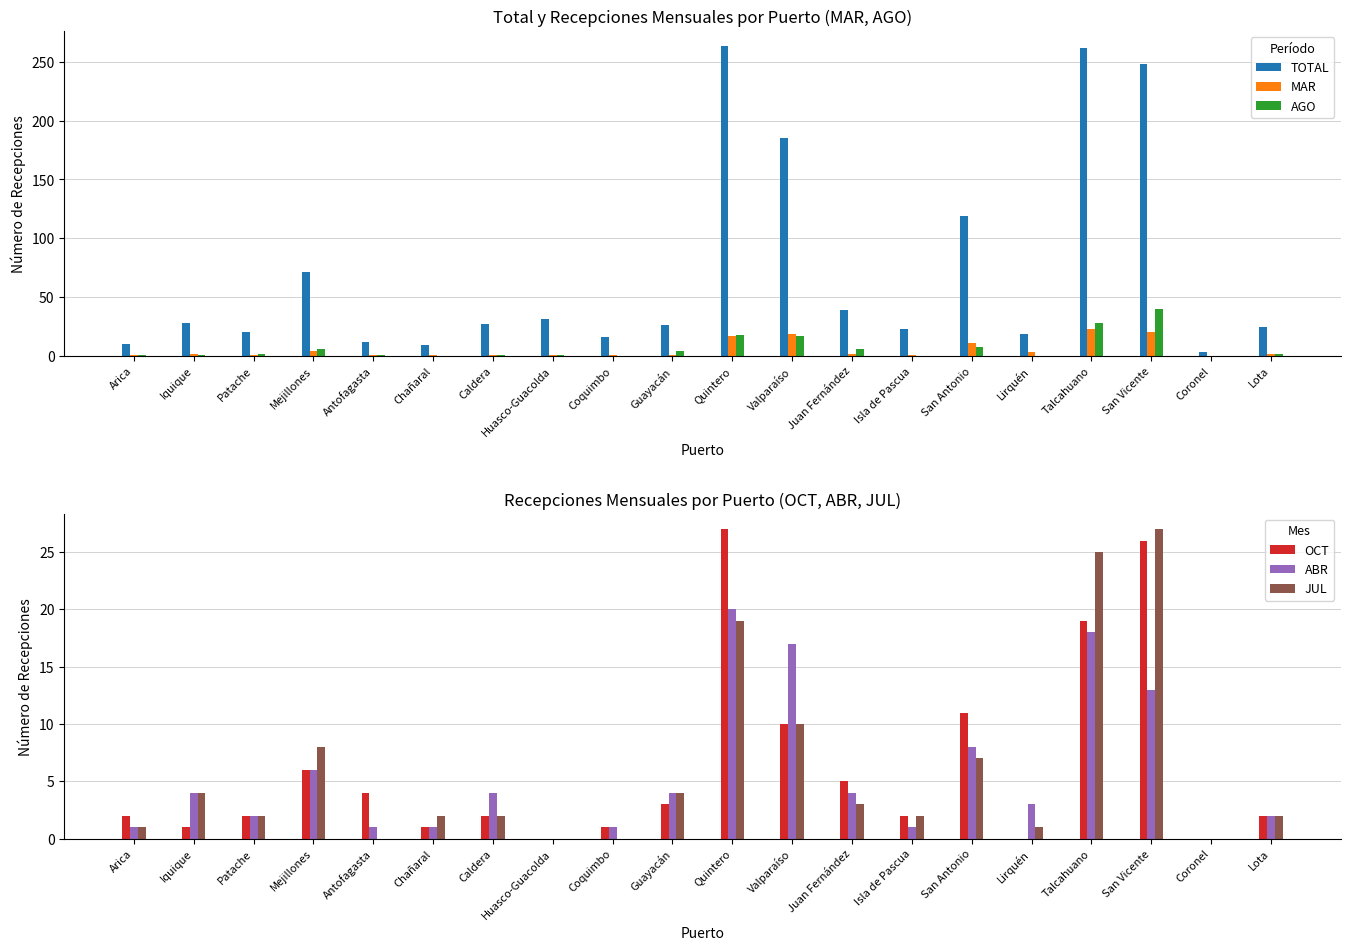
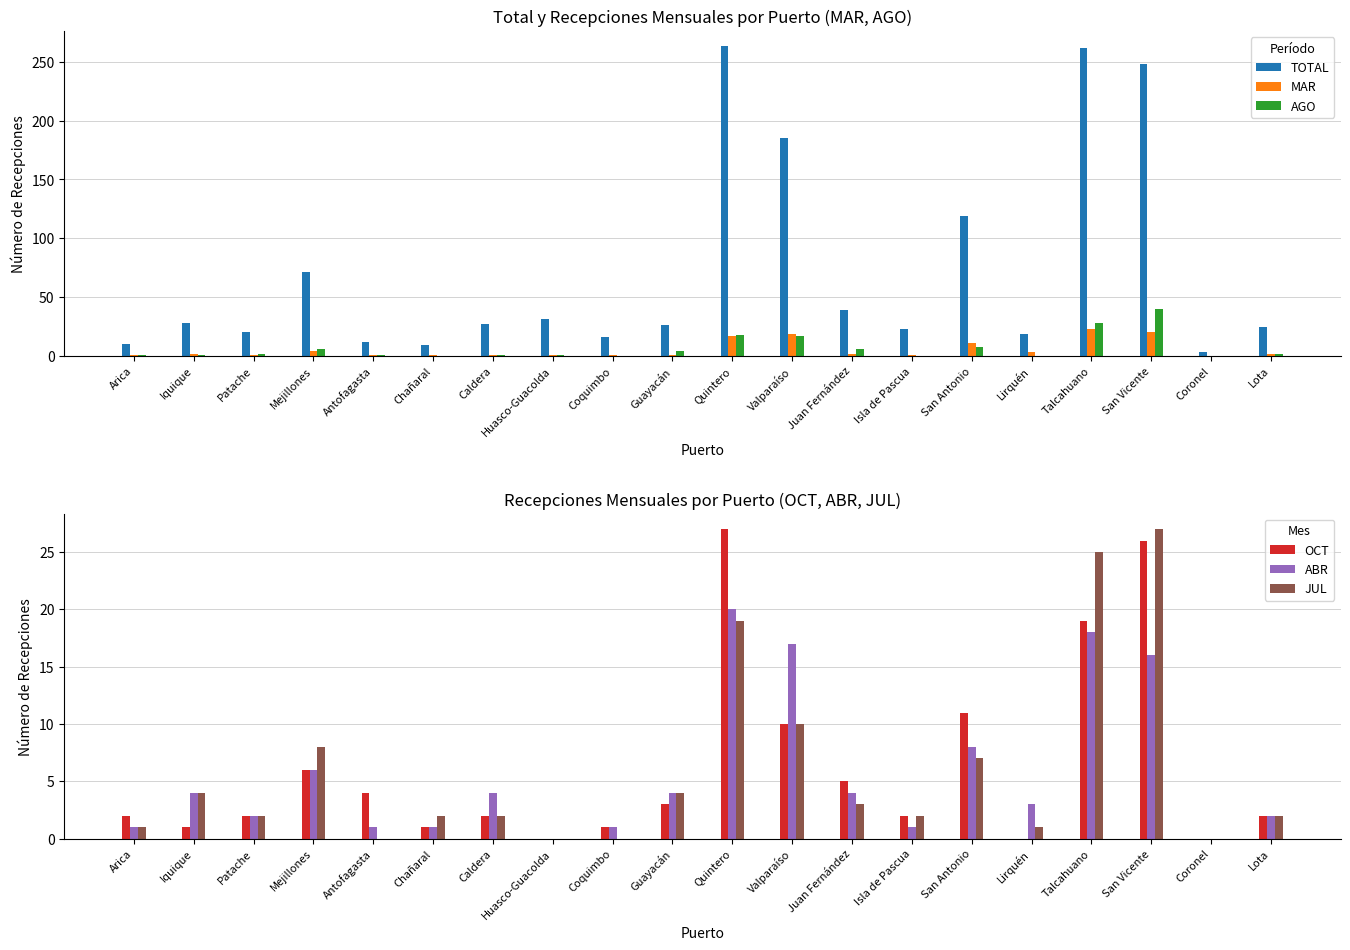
Recepciones Mensuales por Puerto (OCT, ABR, JUL), ABR, San Vicente: 13 -> 16
